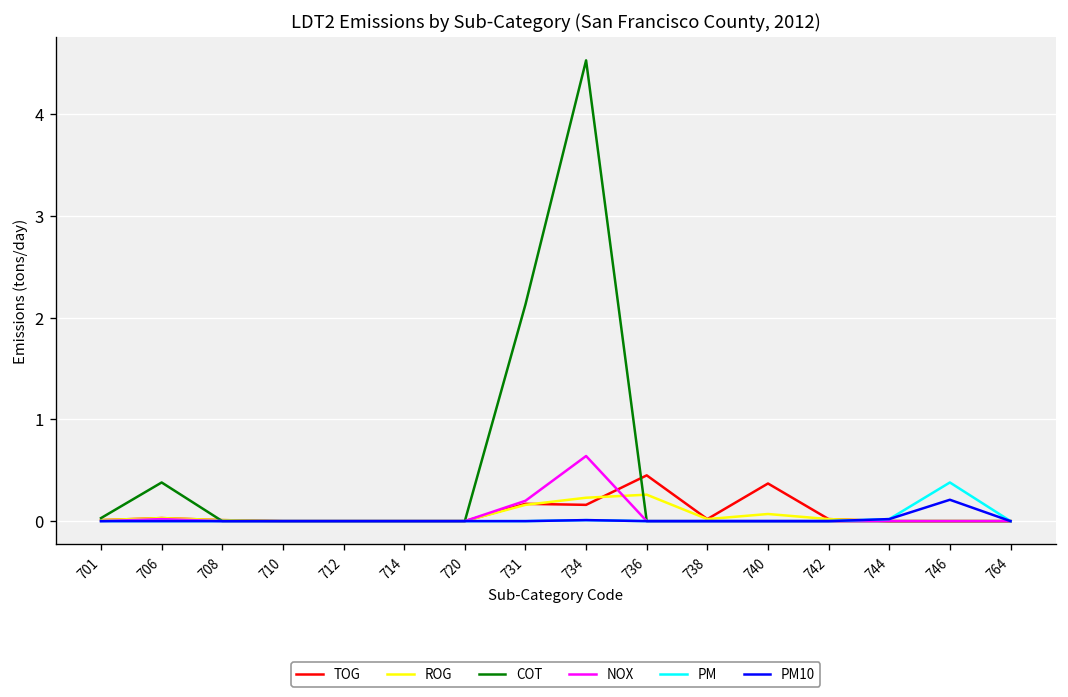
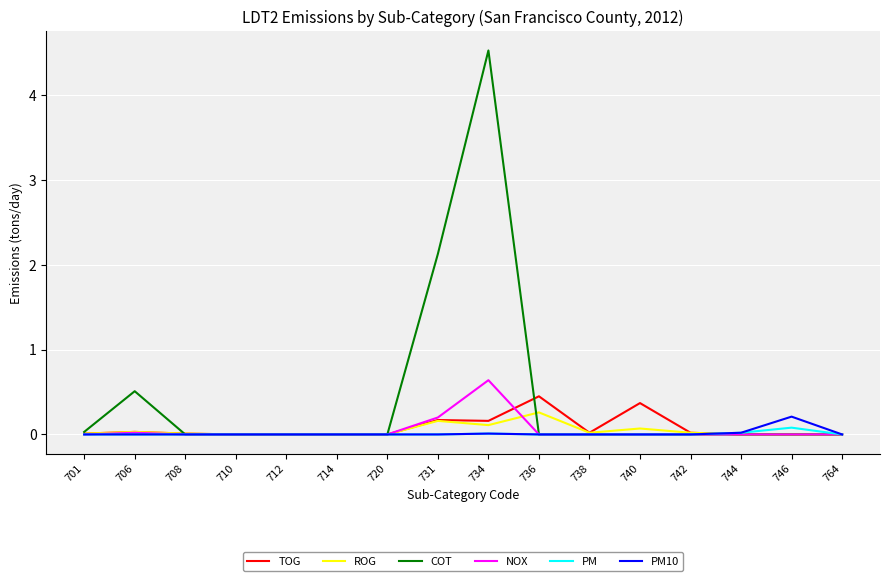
COT, 706: 0.4 -> 0.5
ROG, 734: 0.2 -> 0.1
PM, 746: 0.4 -> 0.1
